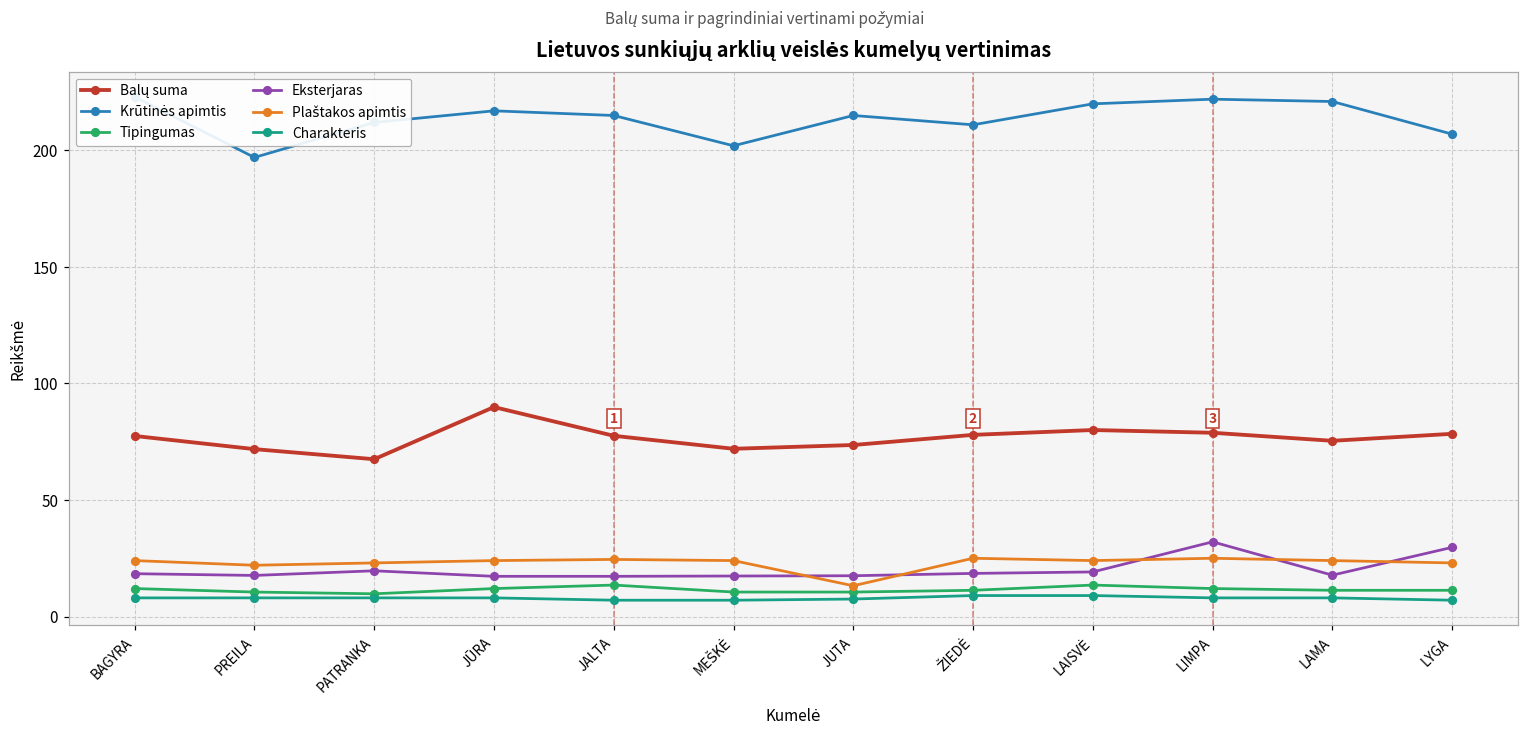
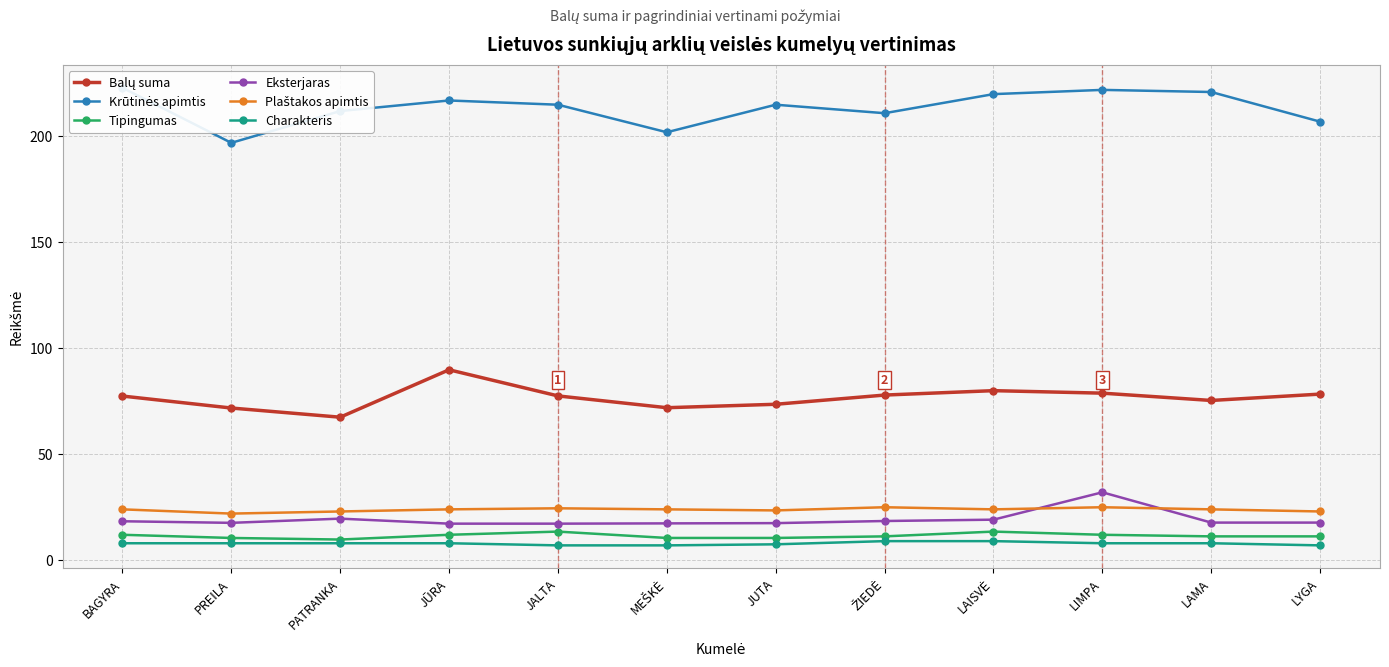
Plaštakos apimtis, JUTA: 13 -> 24
Eksterjaras, LYGA: 30 -> 18
